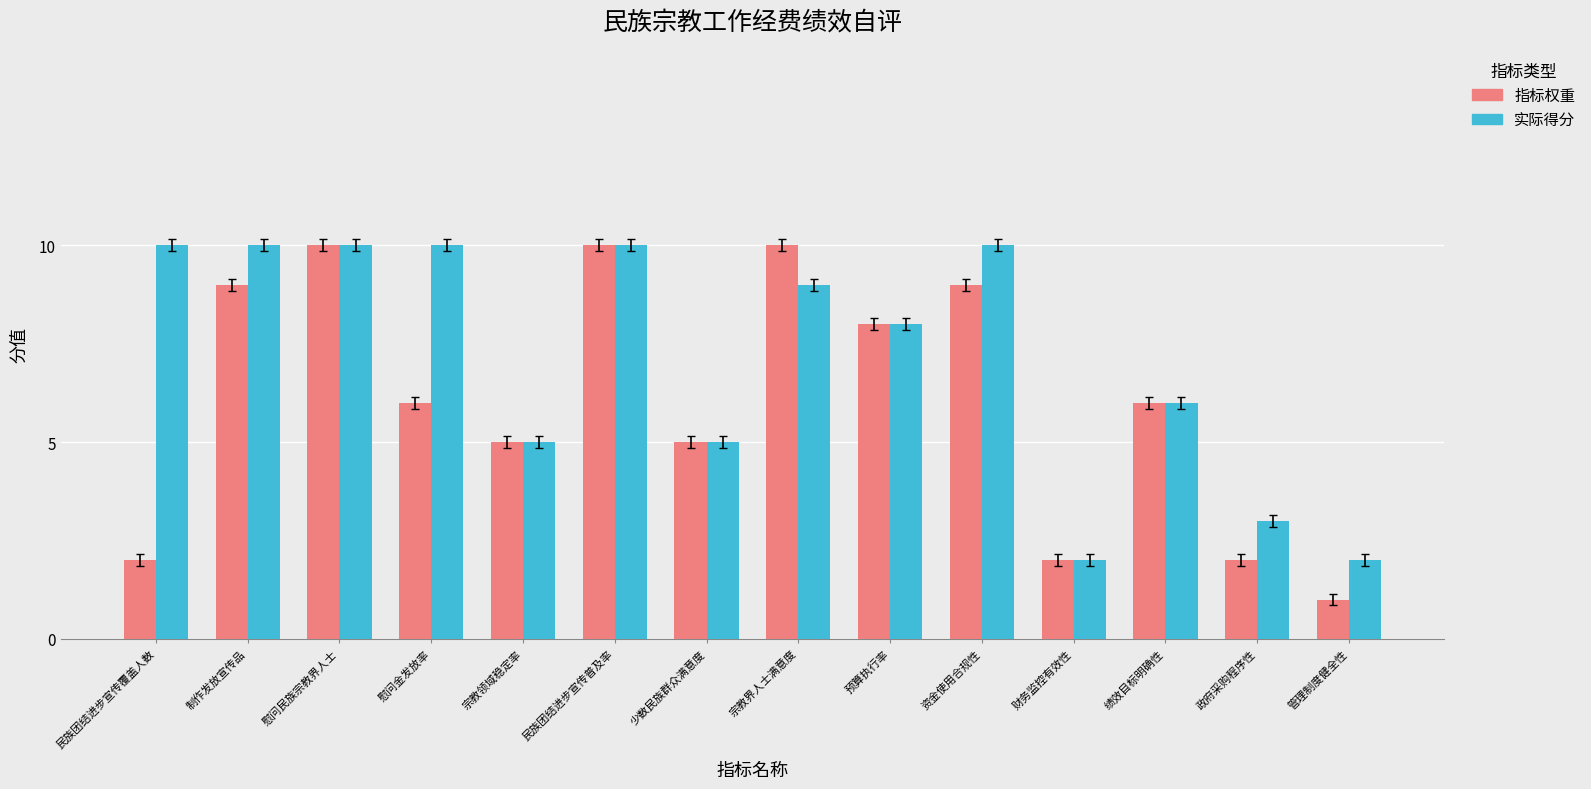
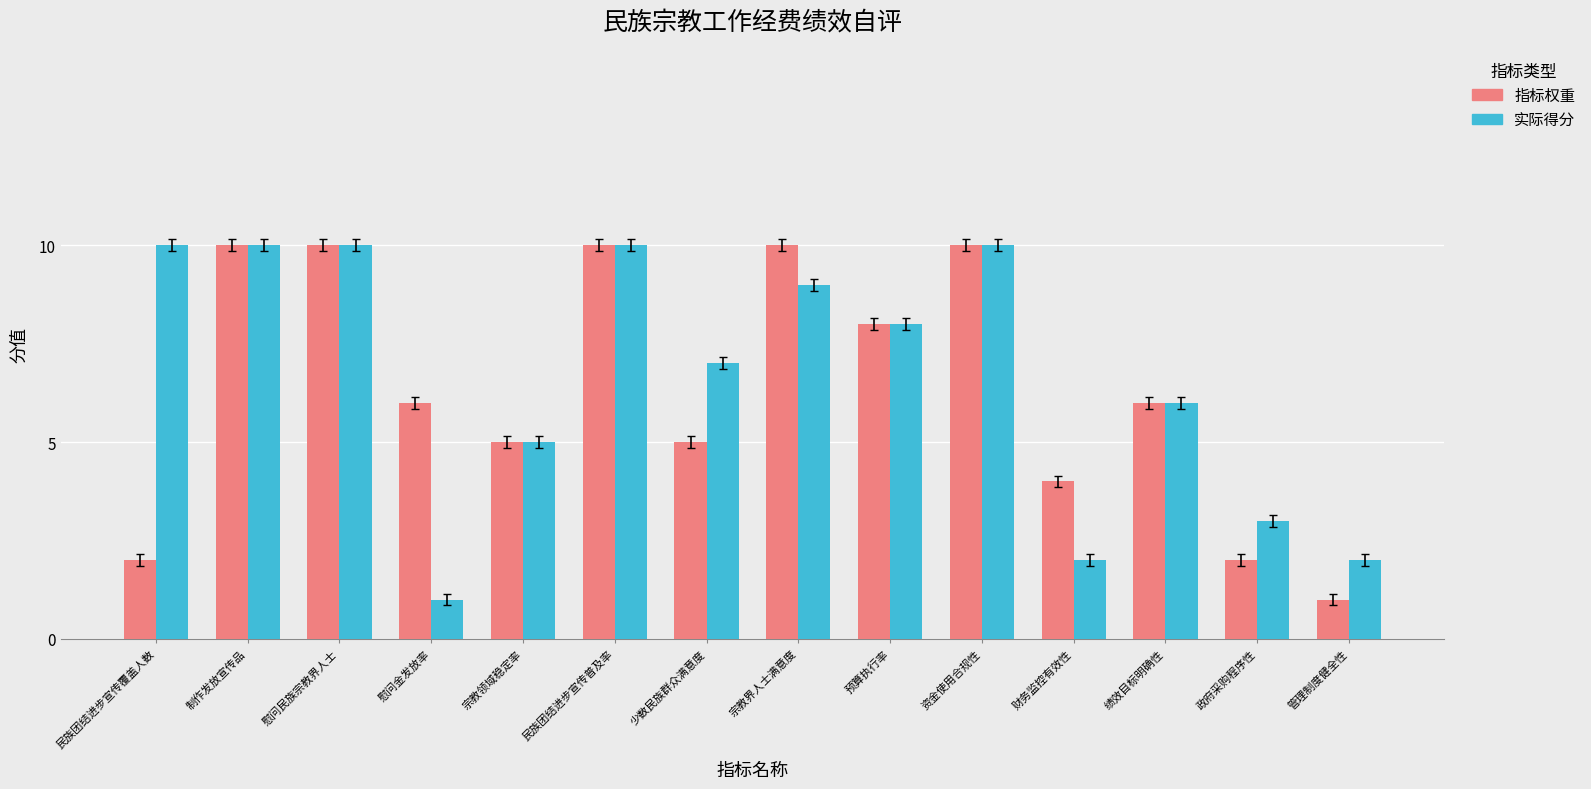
指标权重, 制作发放宣传品: 9 -> 10
实际得分, 慰问金发放率: 10 -> 1
实际得分, 少数民族群众满意度: 5 -> 7
指标权重, 资金使用合规性: 9 -> 10
指标权重, 财务监控有效性: 2 -> 4
